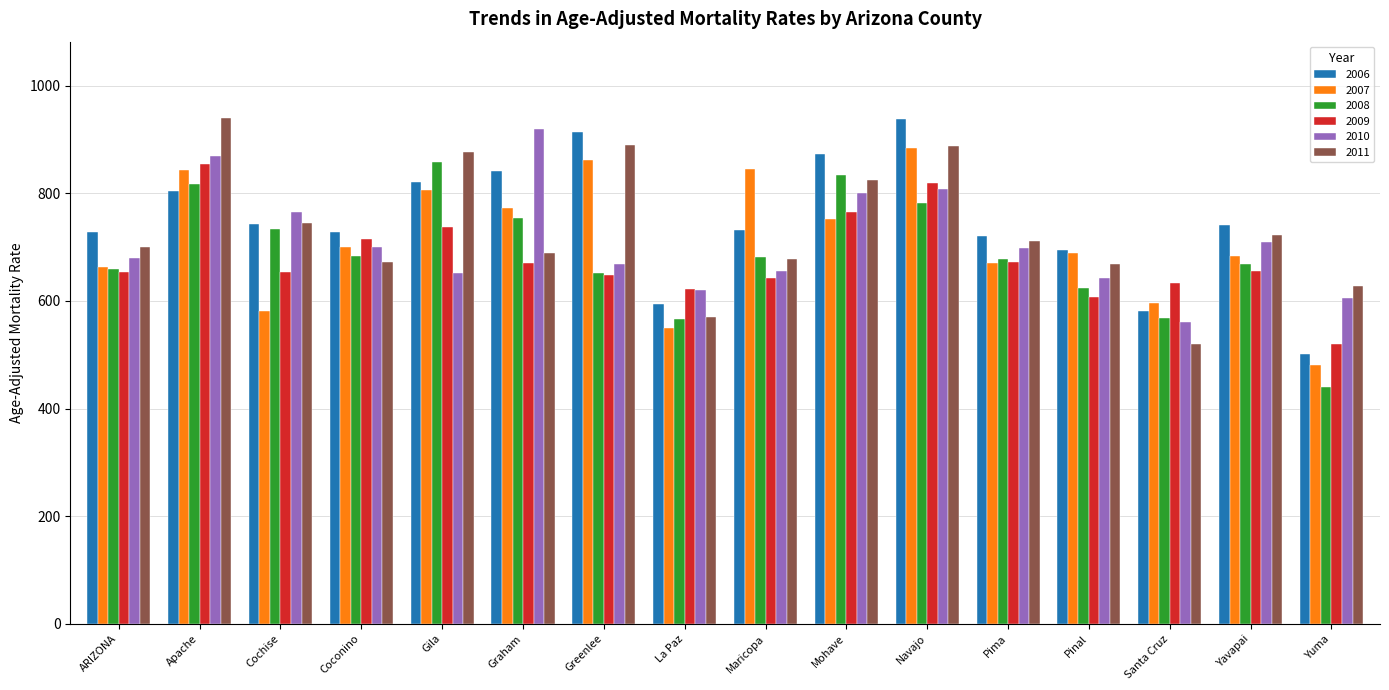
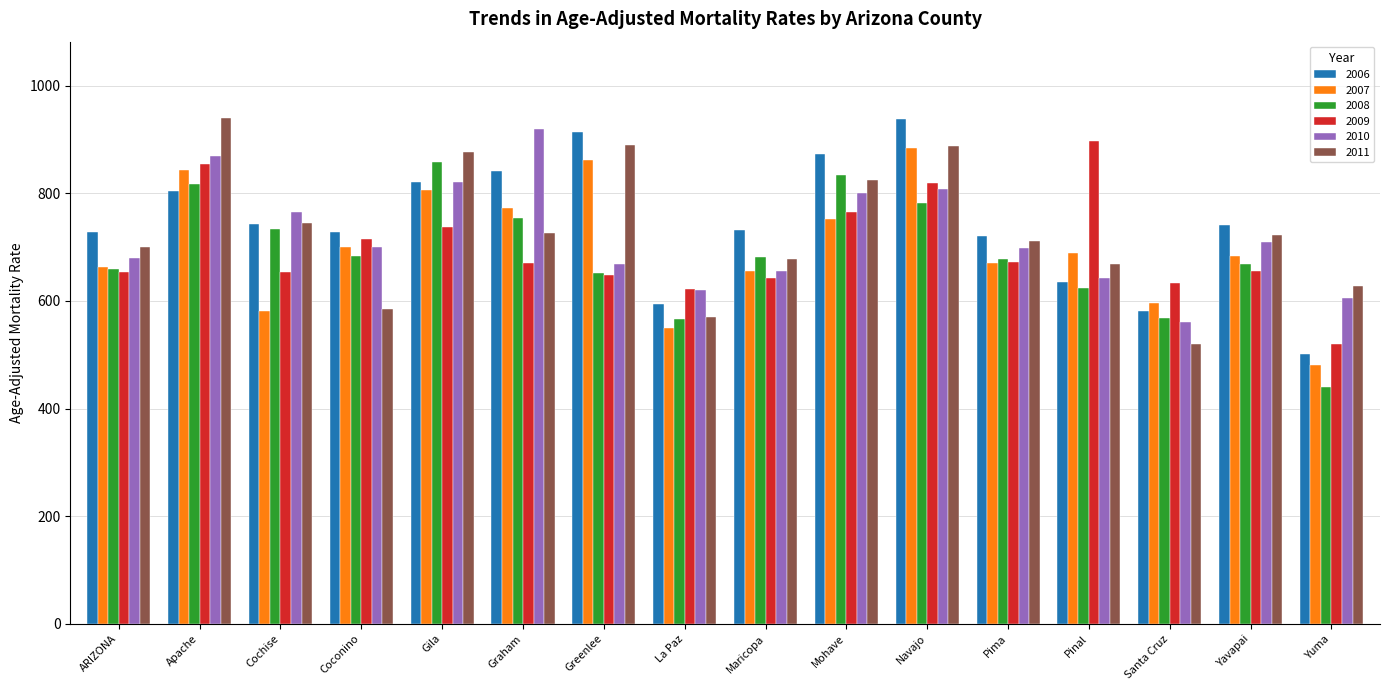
2011, Coconino: 670 -> 580
2010, Gila: 650 -> 820
2011, Graham: 690 -> 730
2007, Maricopa: 850 -> 660
2006, Pinal: 690 -> 640
2009, Pinal: 610 -> 900
